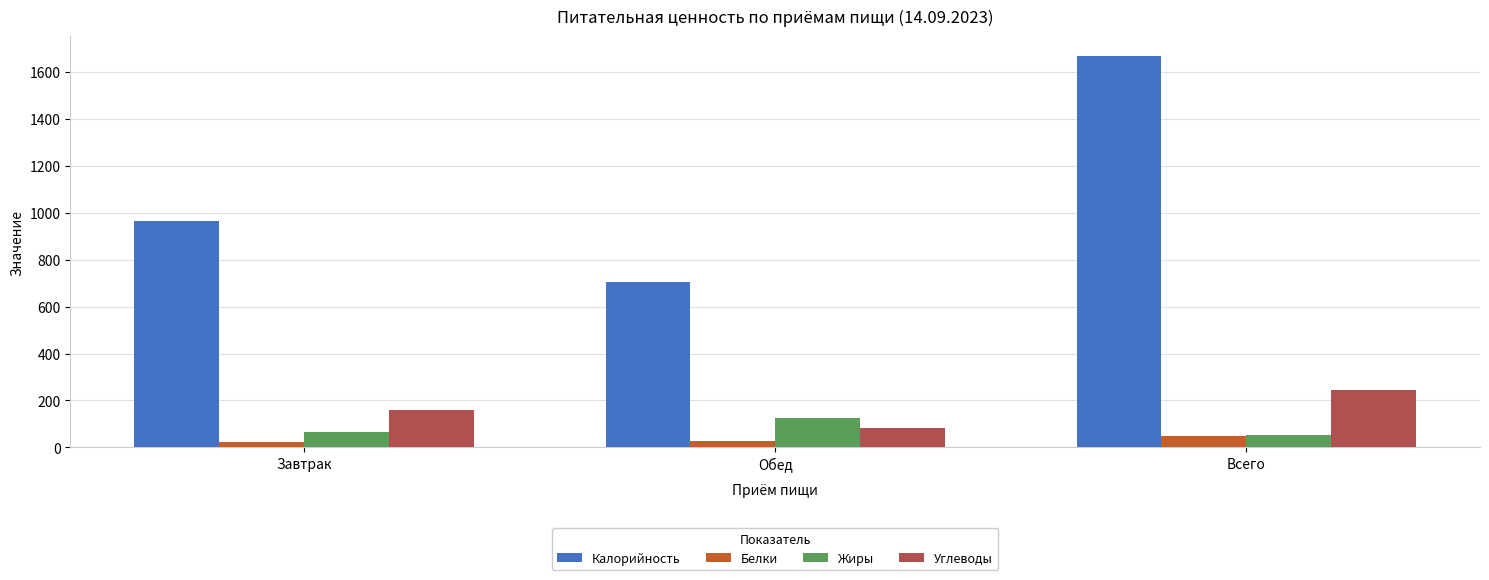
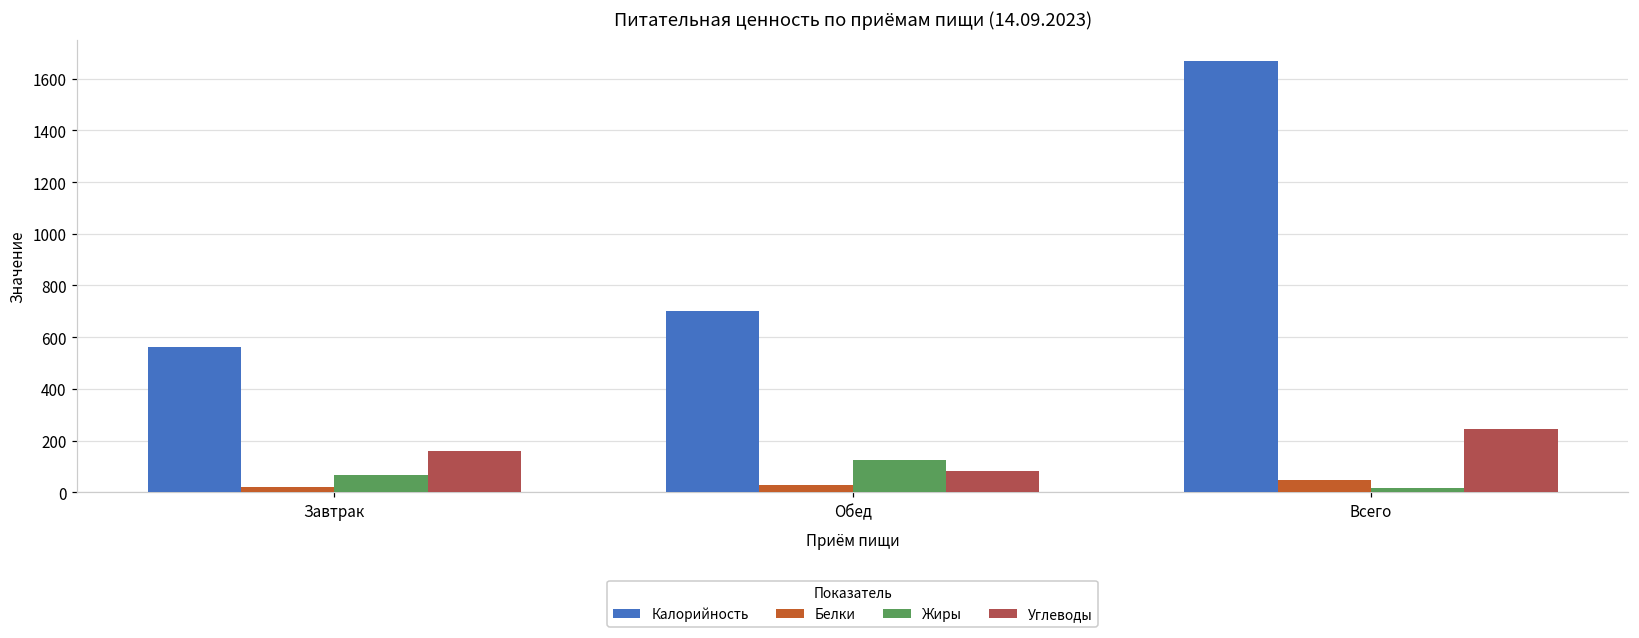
Калорийность, Завтрак: 960 -> 560
Жиры, Всего: 50 -> 20
